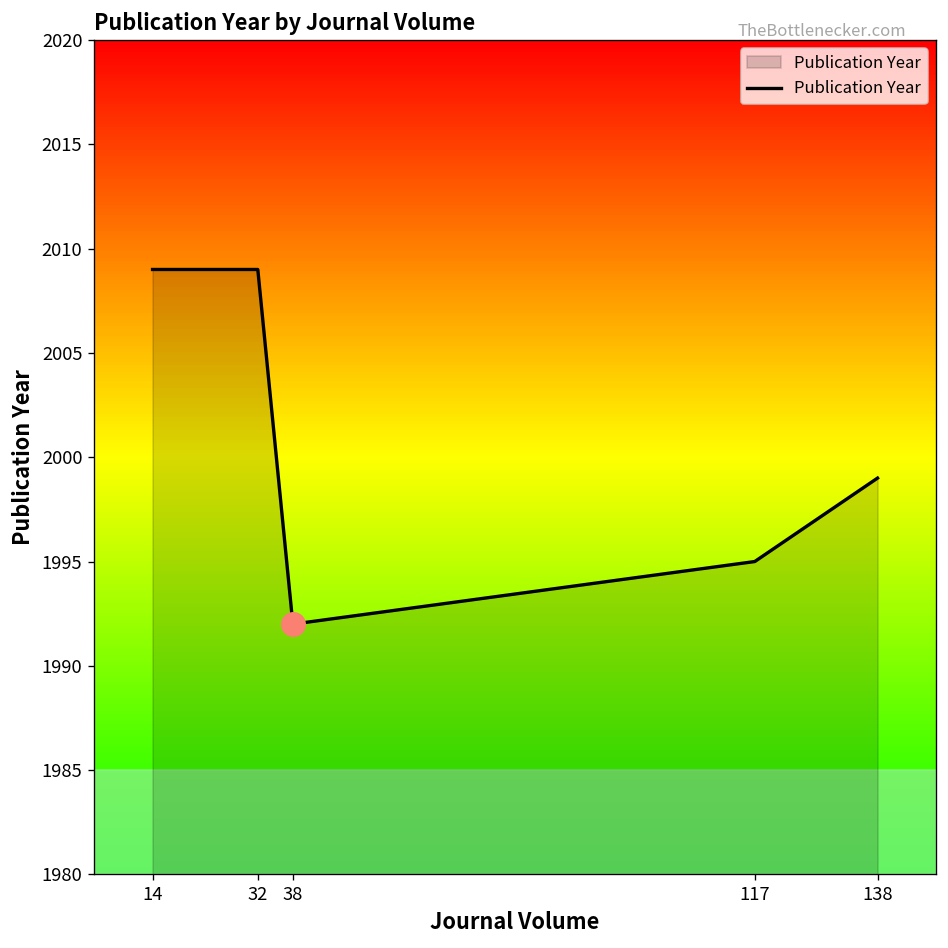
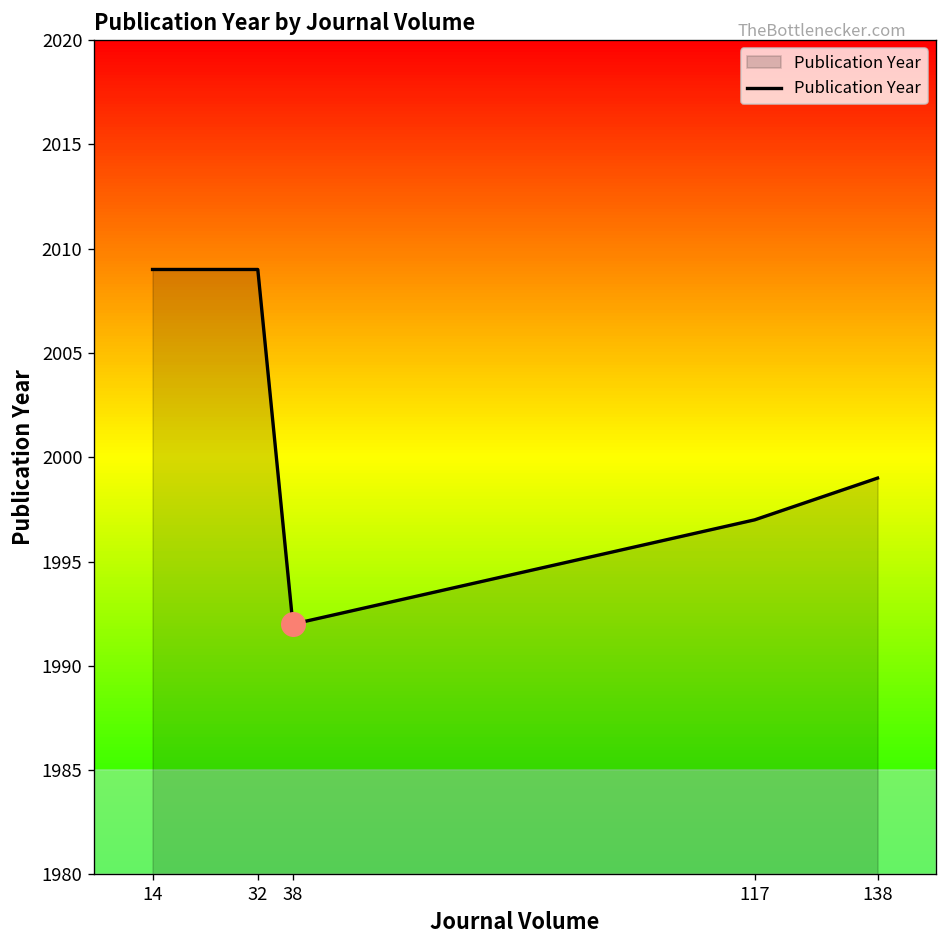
Publication Year, 117: 1995 -> 1997
